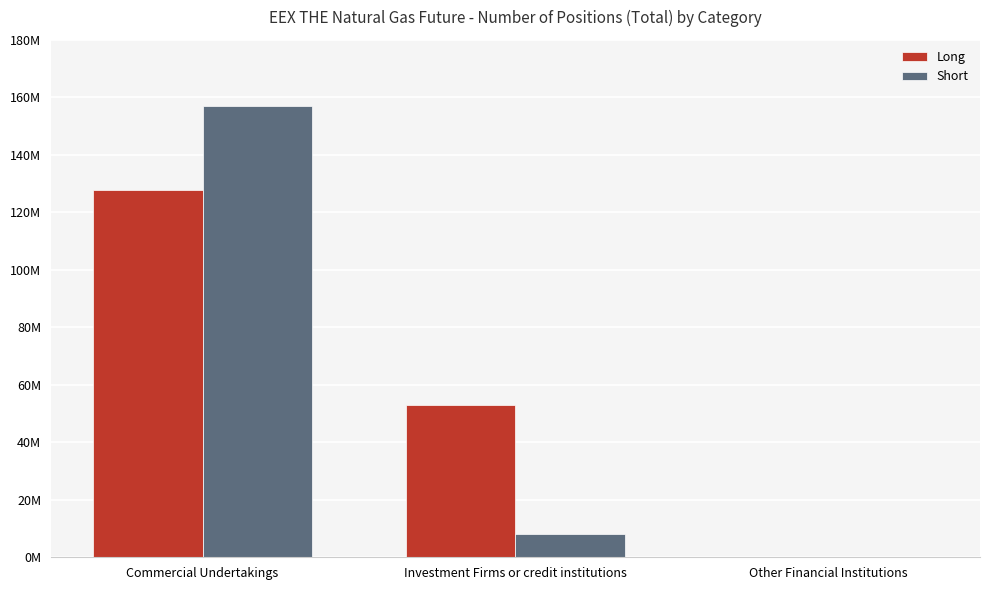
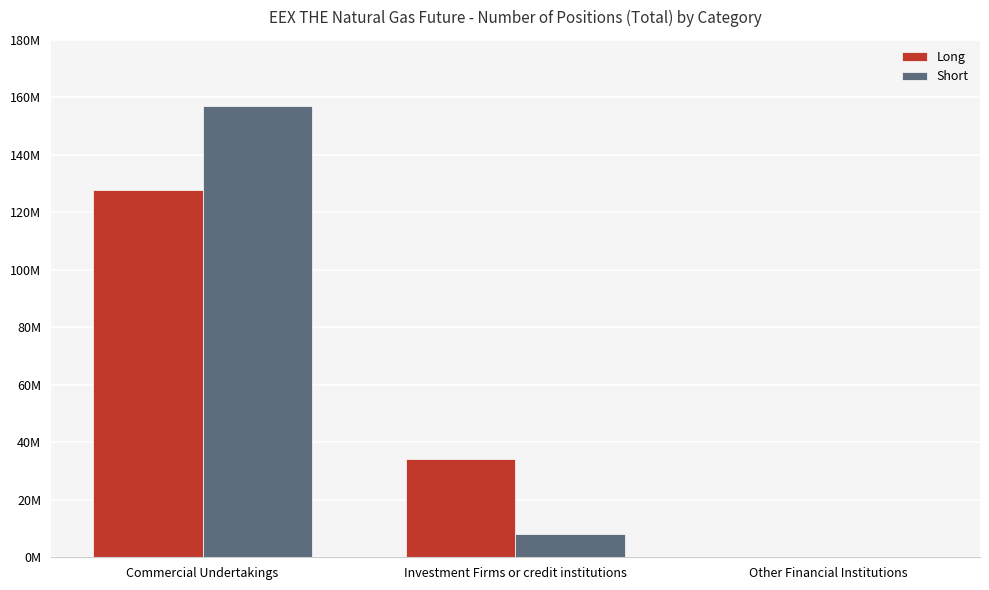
Long, Investment Firms or credit institutions: 53000000 -> 34000000
